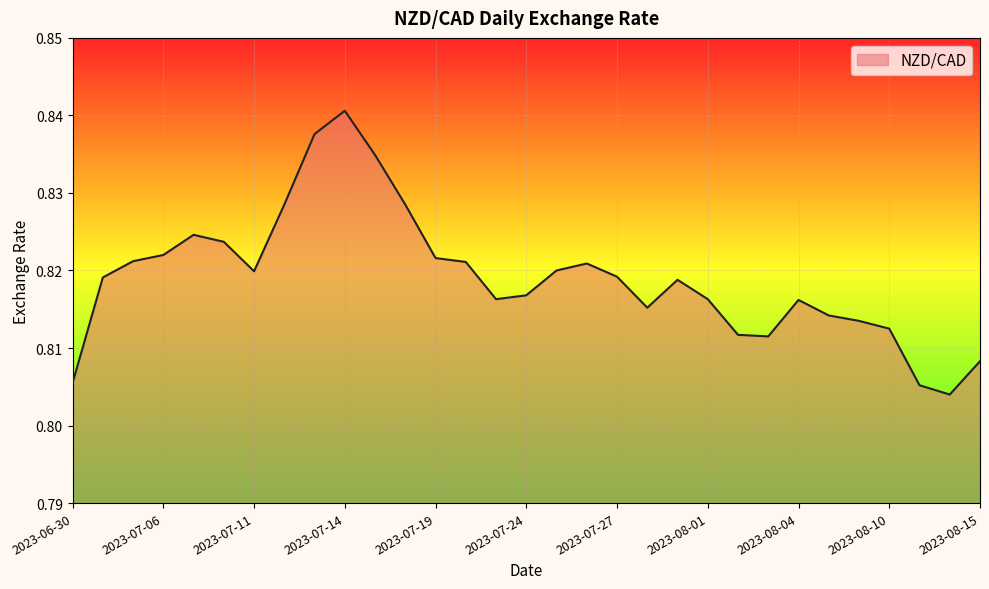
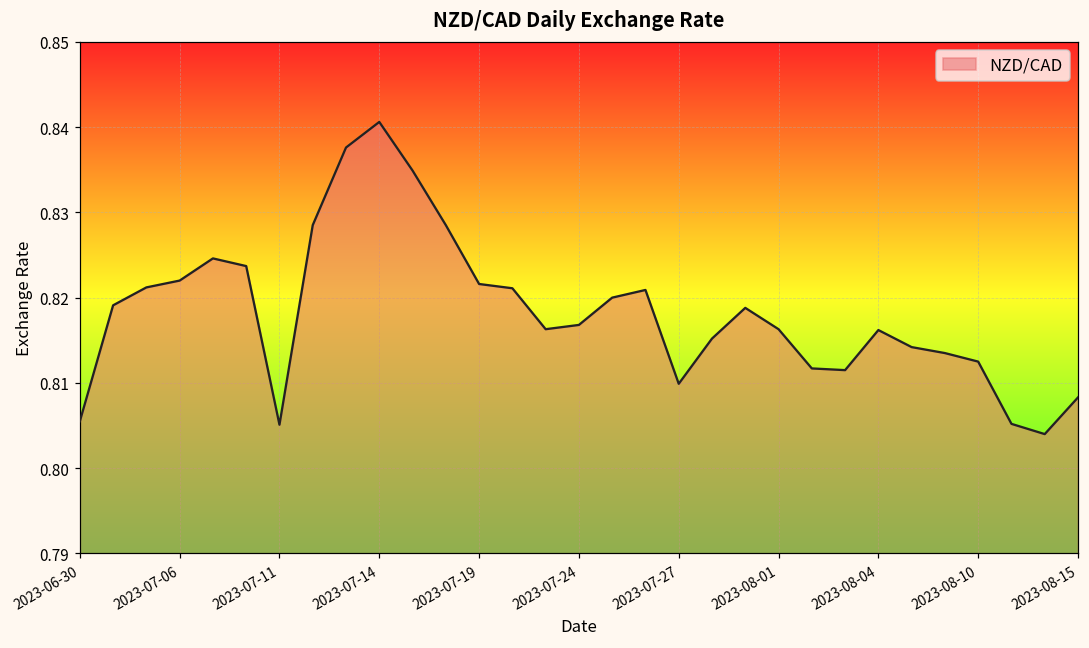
2023-07-11: 0.820 -> 0.805
2023-07-27: 0.819 -> 0.810
